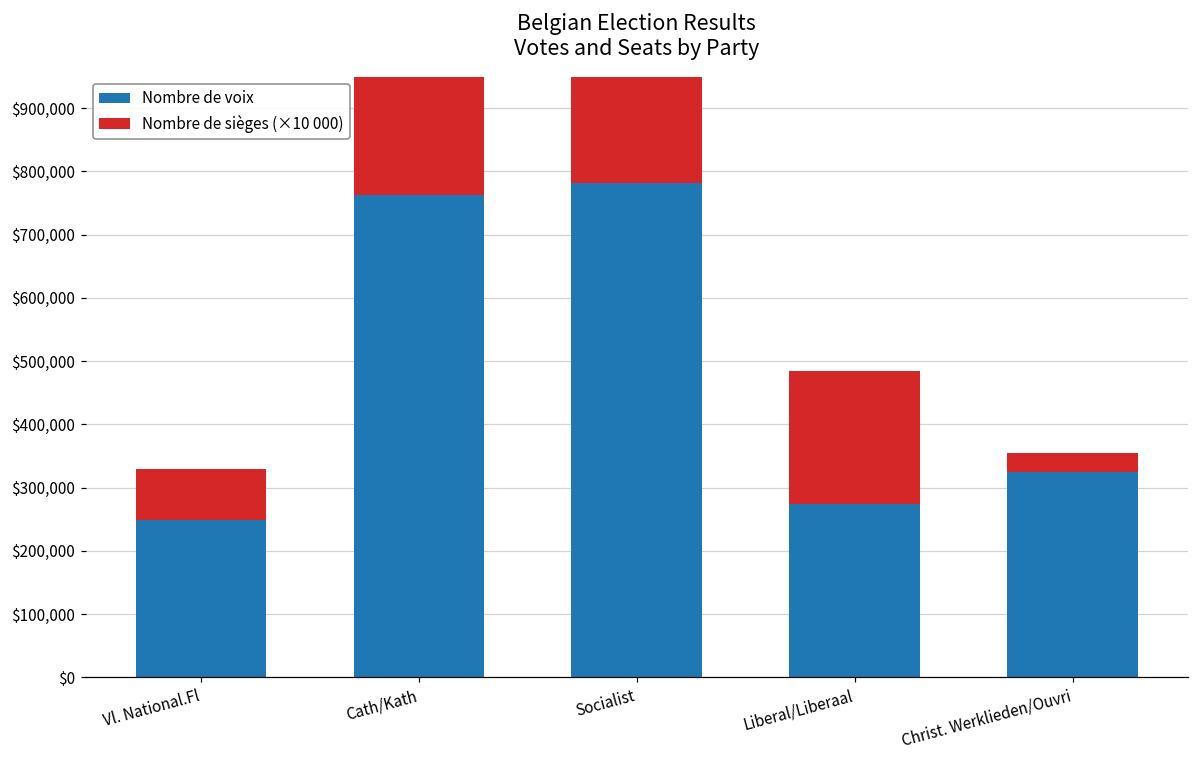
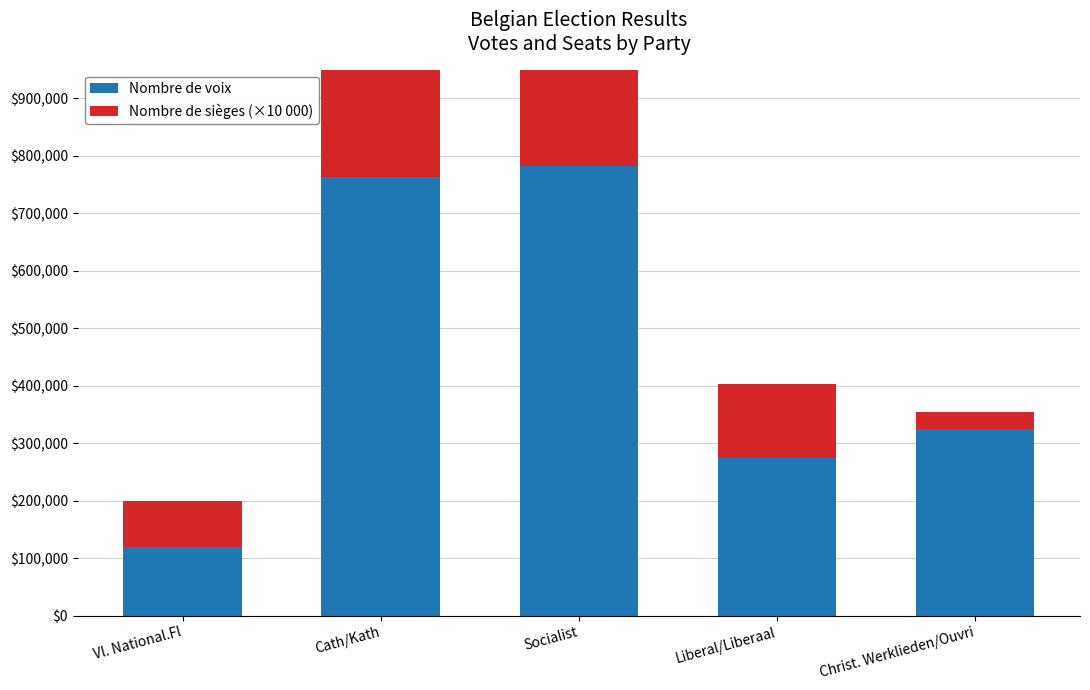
Nombre de voix, Vl. National.Fl: $250,000 -> $120,000
Nombre de sièges (×10 000), Liberal/Liberaal: $210,000 -> $130,000
